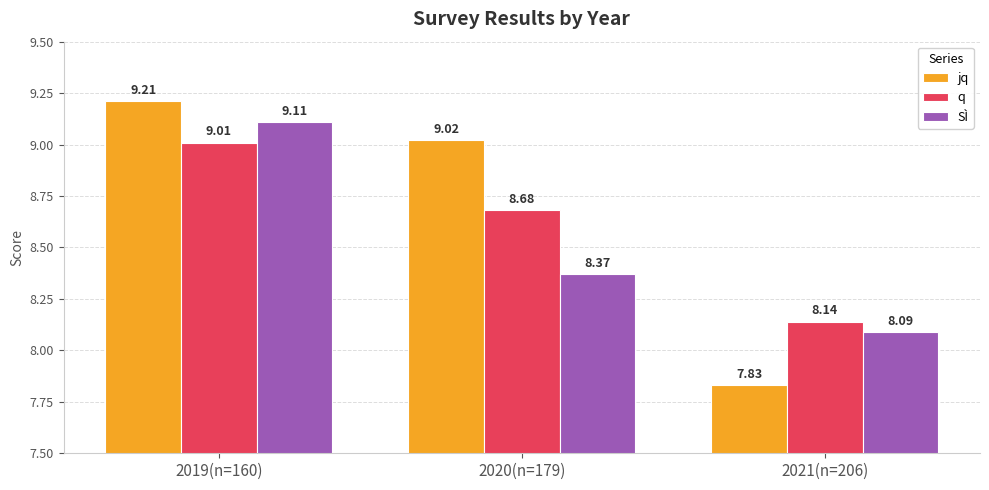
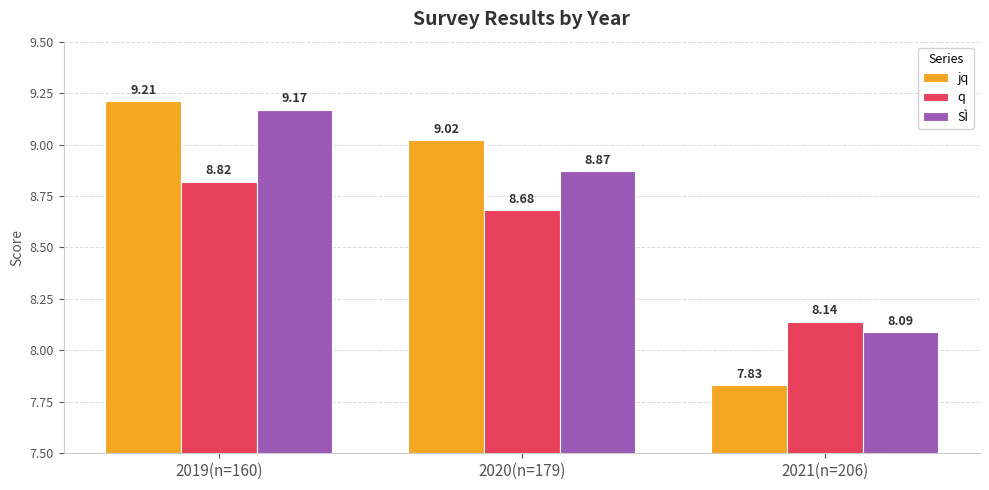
q, 2019(n=160): 9.01 -> 8.82
SÌ, 2019(n=160): 9.11 -> 9.17
SÌ, 2020(n=179): 8.37 -> 8.87
